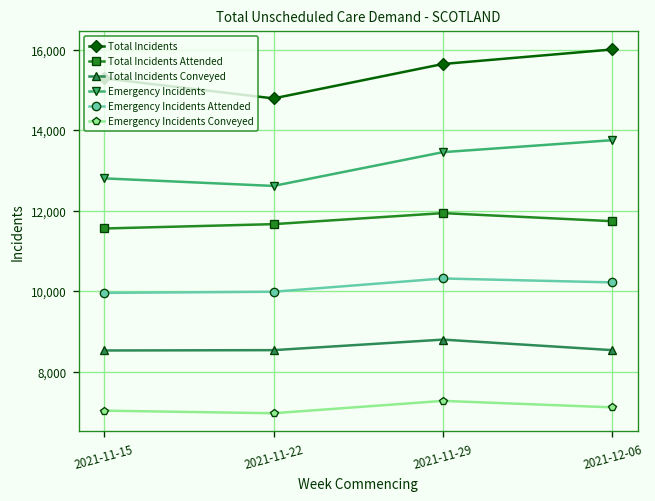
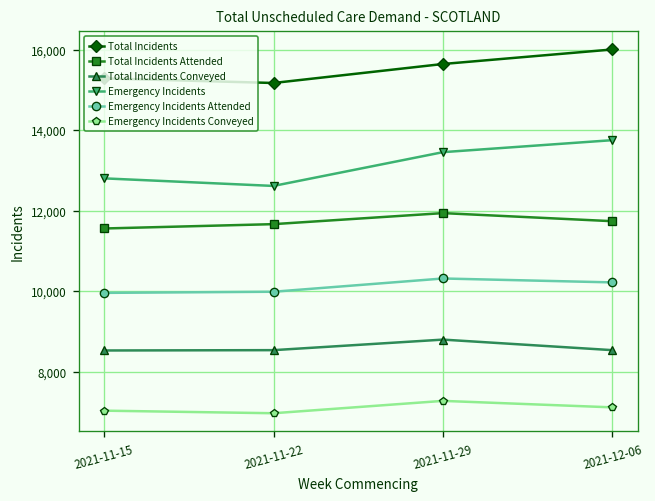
Total Incidents, 2021-11-22: 14,800 -> 15,200
